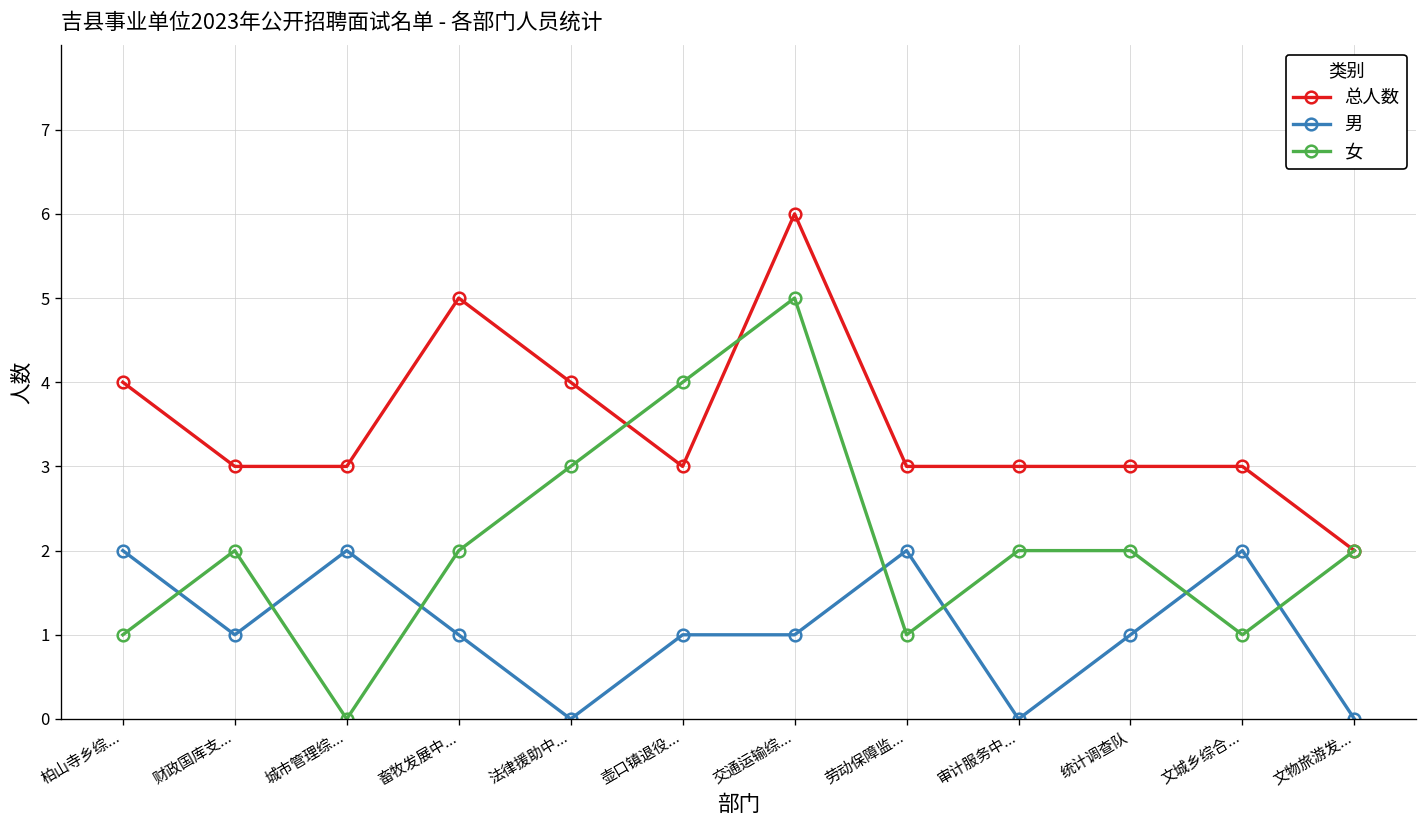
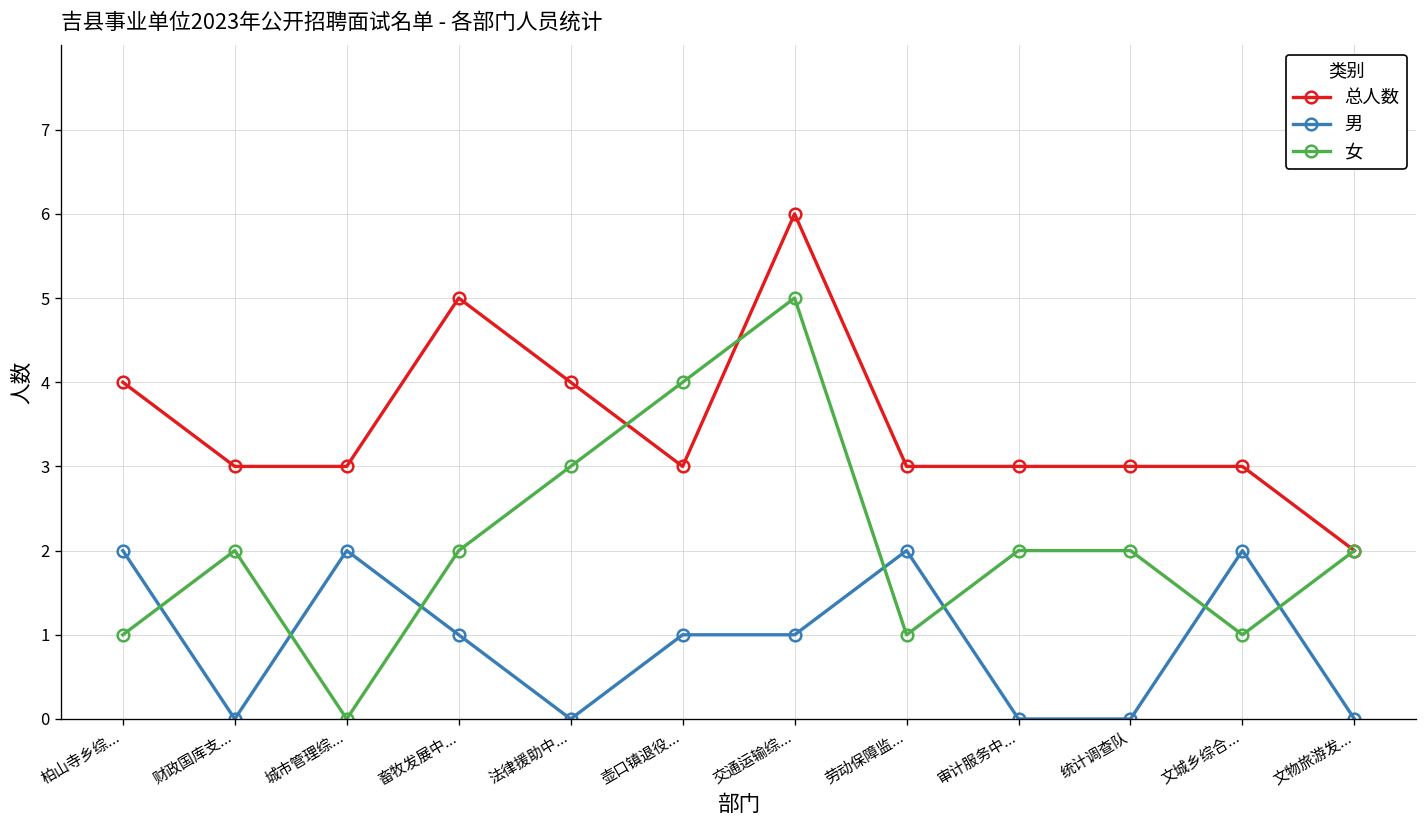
男, 财政国库支...: 1 -> 0
男, 统计调查队: 1 -> 0
